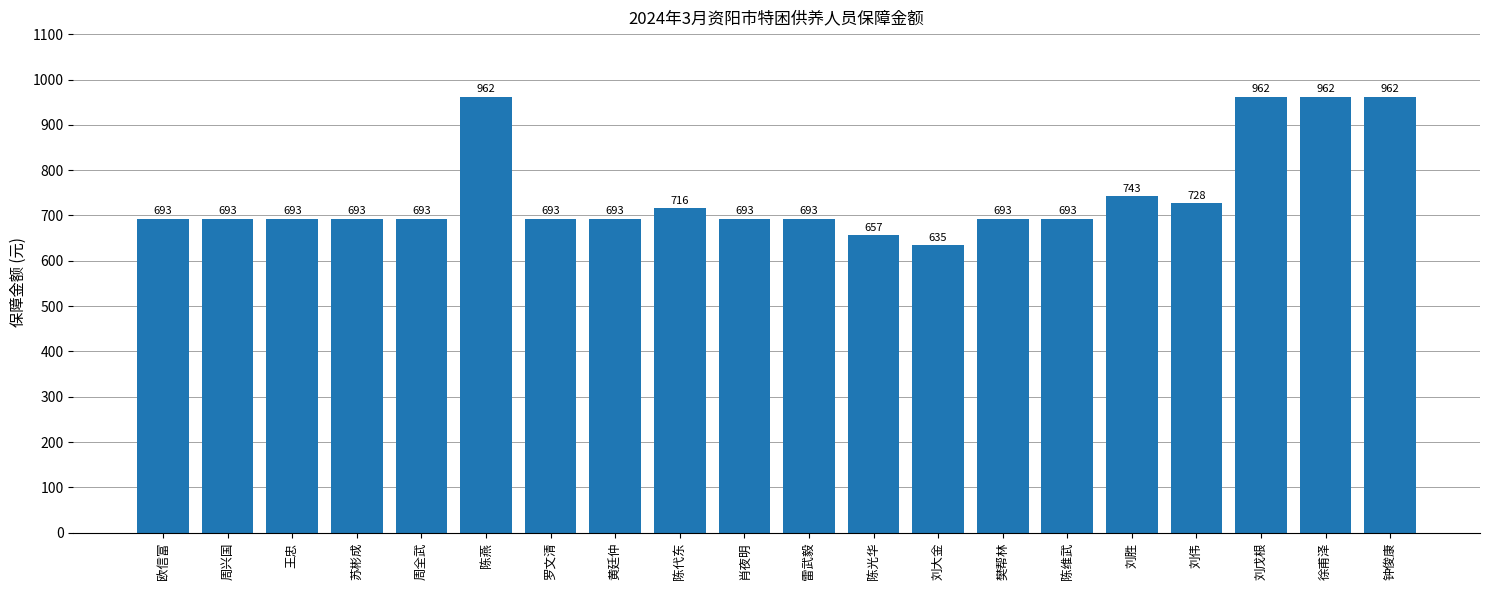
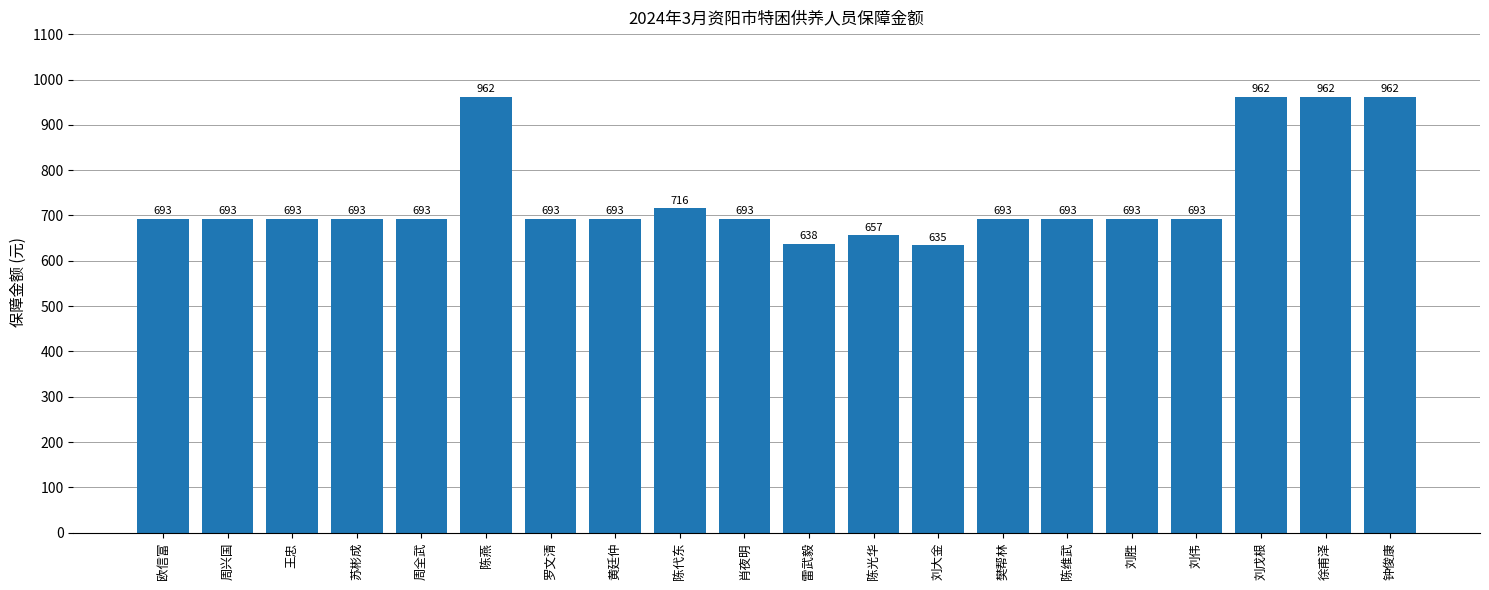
雷武毅: 693 -> 638
刘胜: 743 -> 693
刘伟: 728 -> 693
